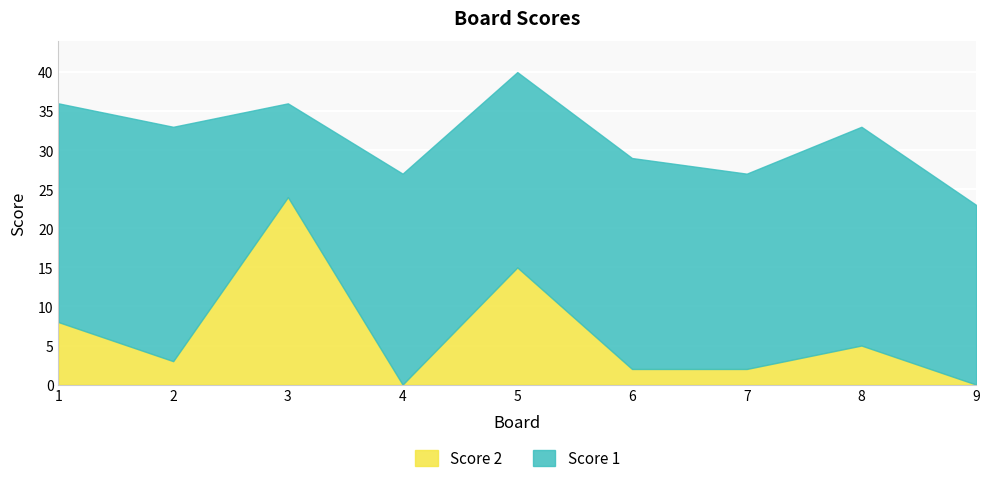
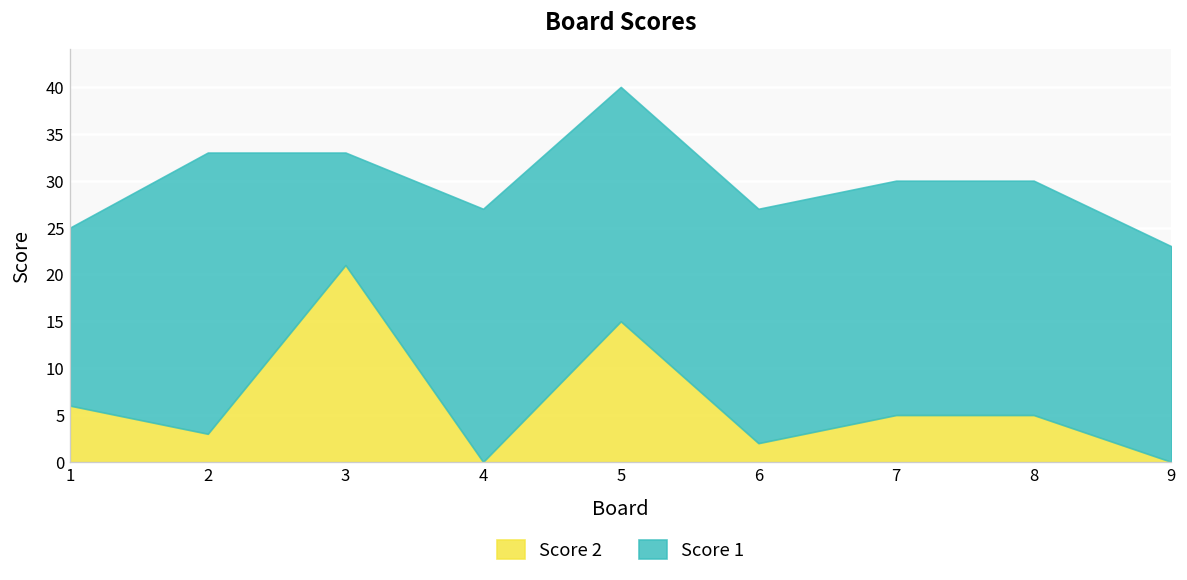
Score 2, 1: 8 -> 6
Score 1, 1: 28 -> 19
Score 2, 3: 24 -> 21
Score 1, 6: 27 -> 25
Score 2, 7: 2 -> 5
Score 1, 8: 28 -> 25
